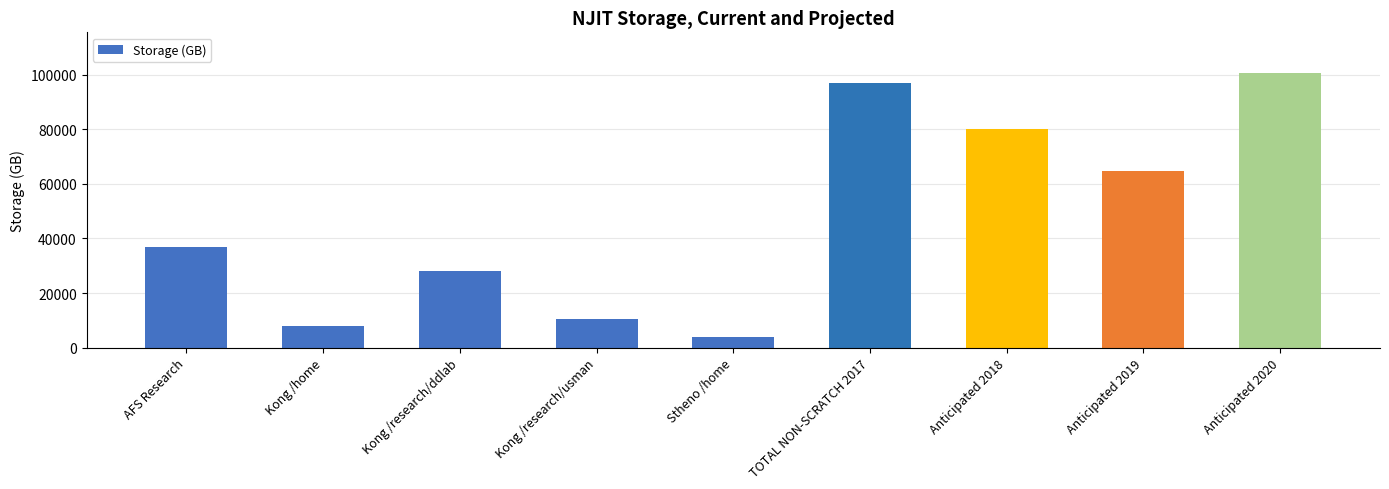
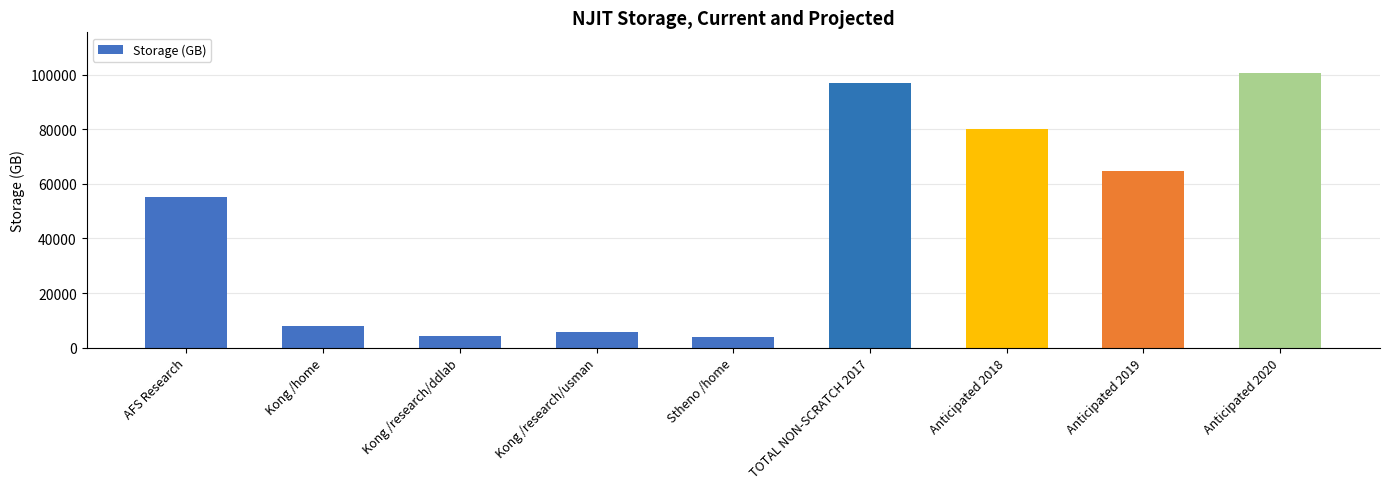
AFS Research: 37000 -> 55000
Kong /research/ddlab: 28000 -> 4000
Kong /research/usman: 10000 -> 6000
